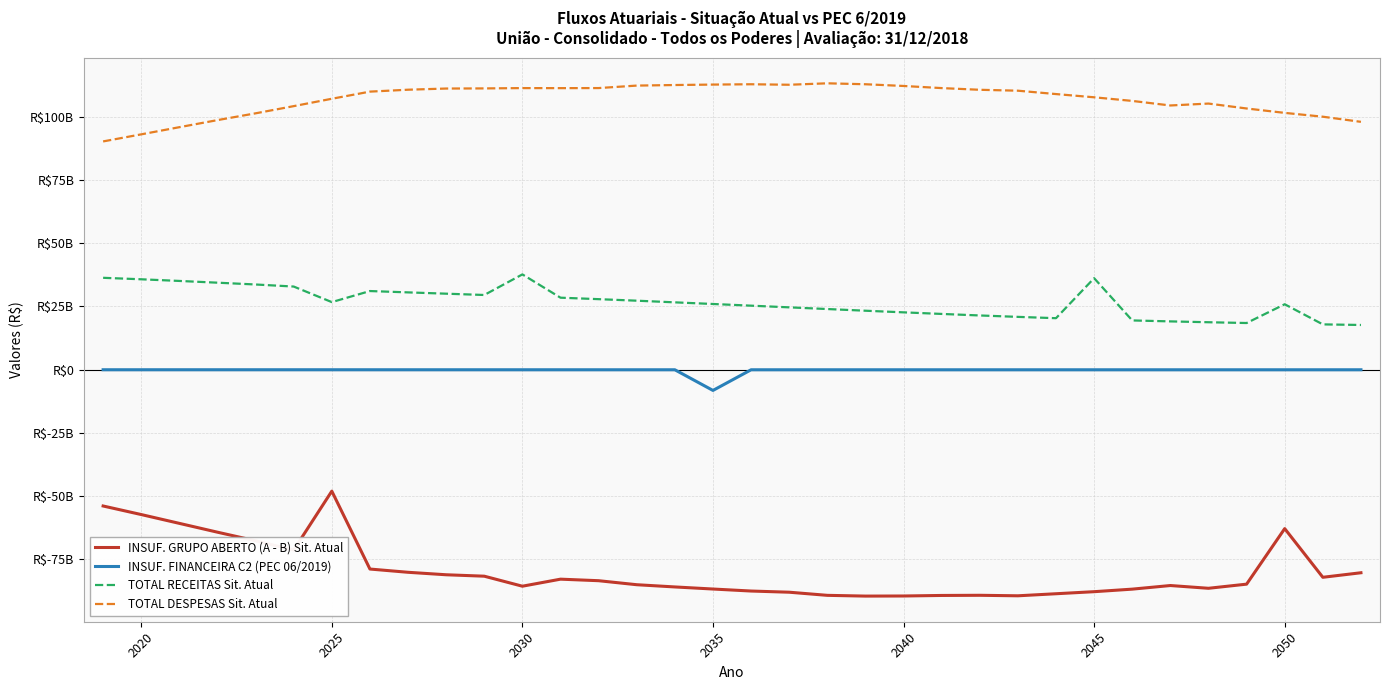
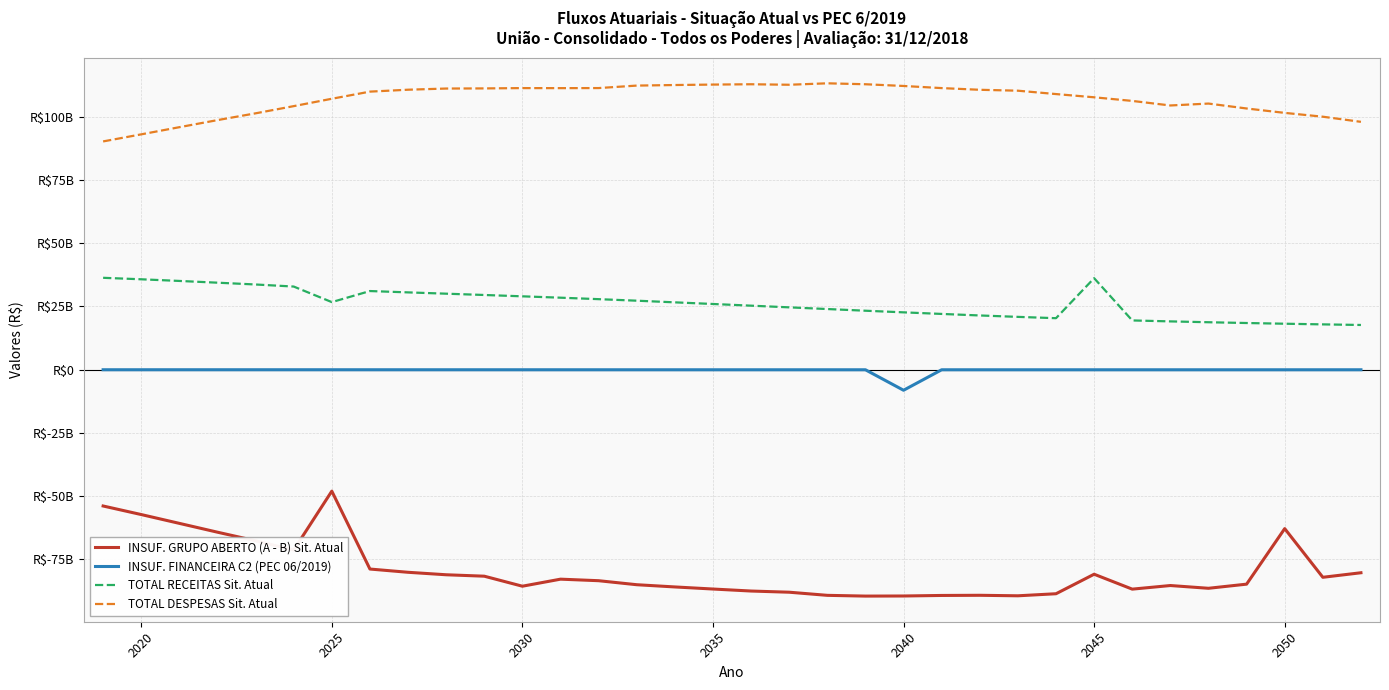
TOTAL RECEITAS Sit. Atual, 2030: R$38000000000 -> R$29000000000
INSUF. FINANCEIRA C2 (PEC 06/2019), 2035: R$-8000000000 -> R$0
INSUF. FINANCEIRA C2 (PEC 06/2019), 2040: R$0 -> R$-8000000000
INSUF. GRUPO ABERTO (A - B) Sit. Atual, 2045: R$-88000000000 -> R$-81000000000
TOTAL RECEITAS Sit. Atual, 2050: R$26000000000 -> R$18000000000
